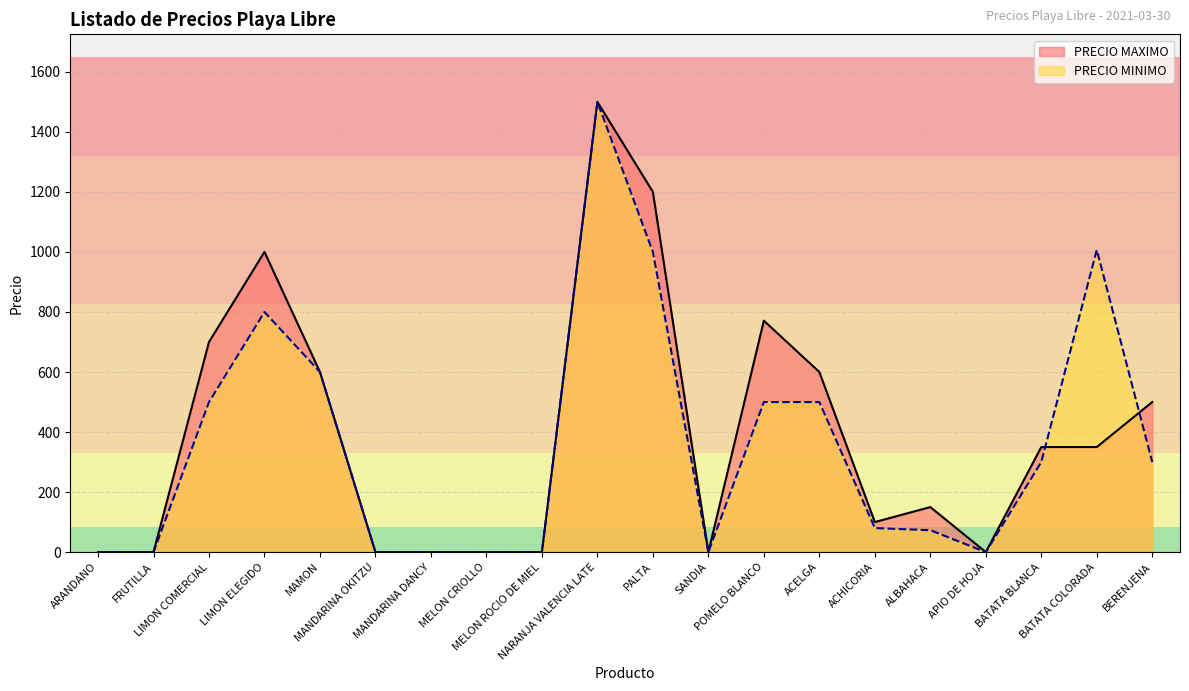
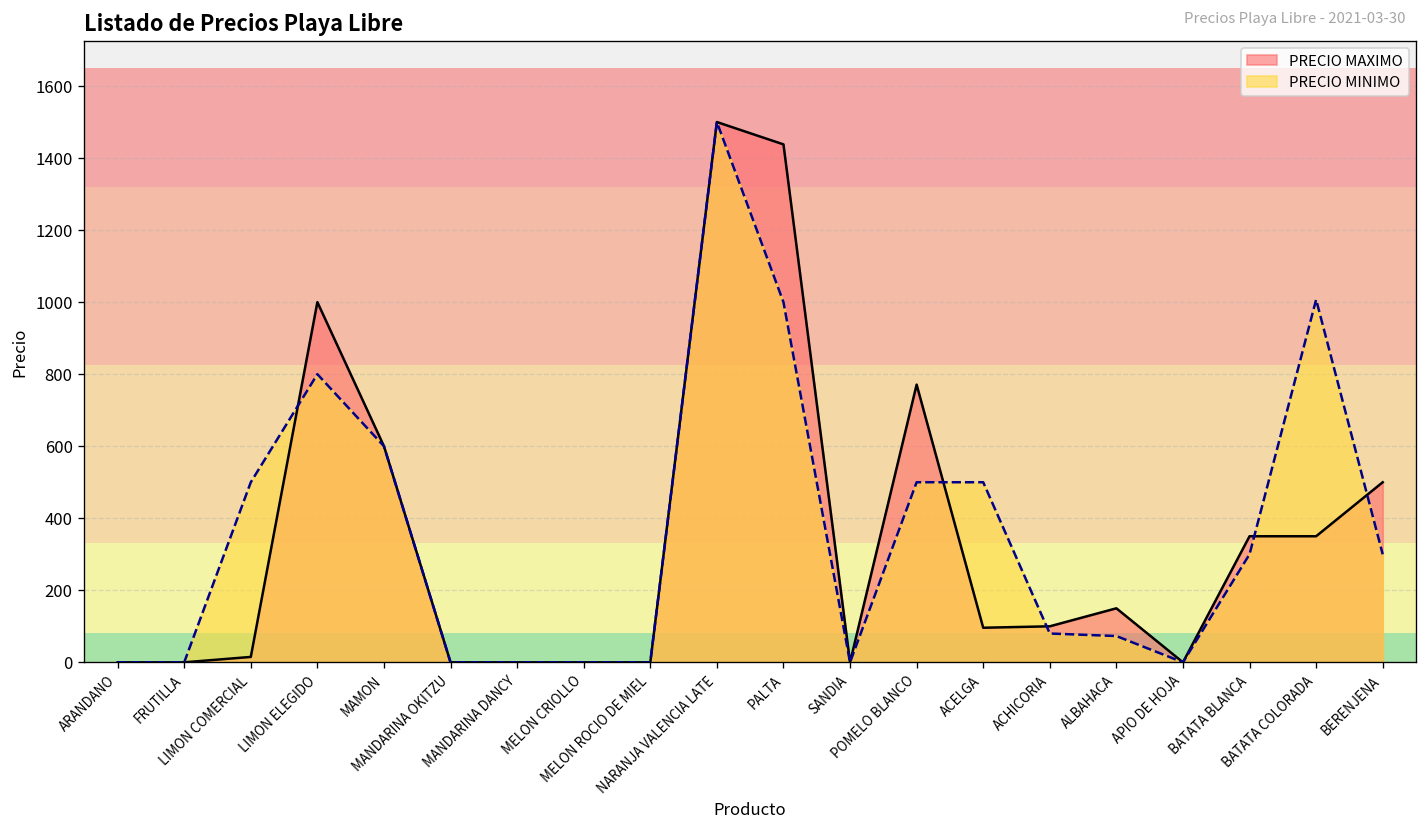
PRECIO MAXIMO, LIMON COMERCIAL: 700 -> 20
PRECIO MAXIMO, PALTA: 1200 -> 1440
PRECIO MAXIMO, ACELGA: 600 -> 100
